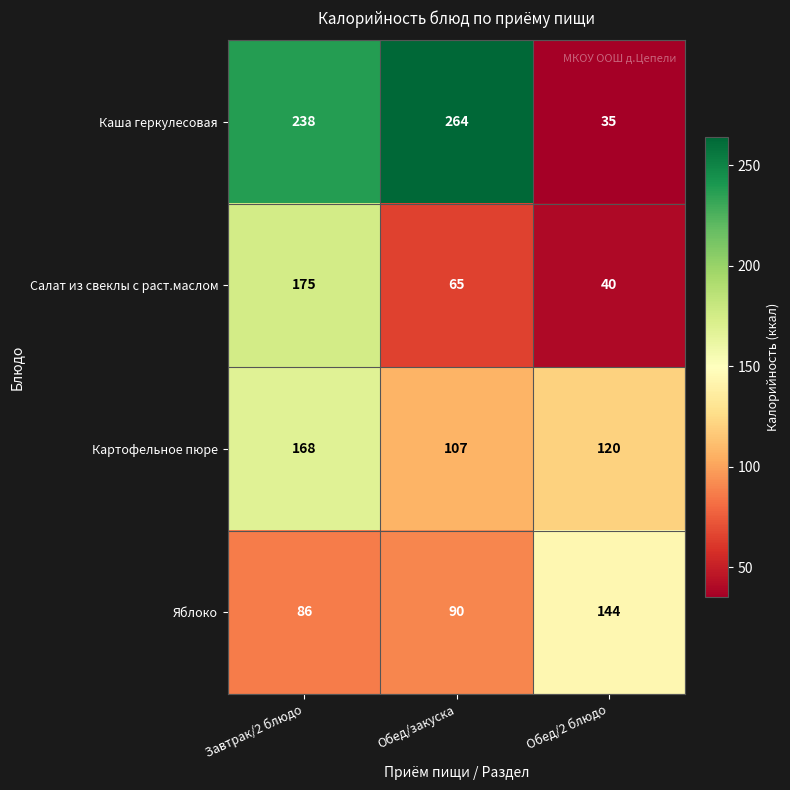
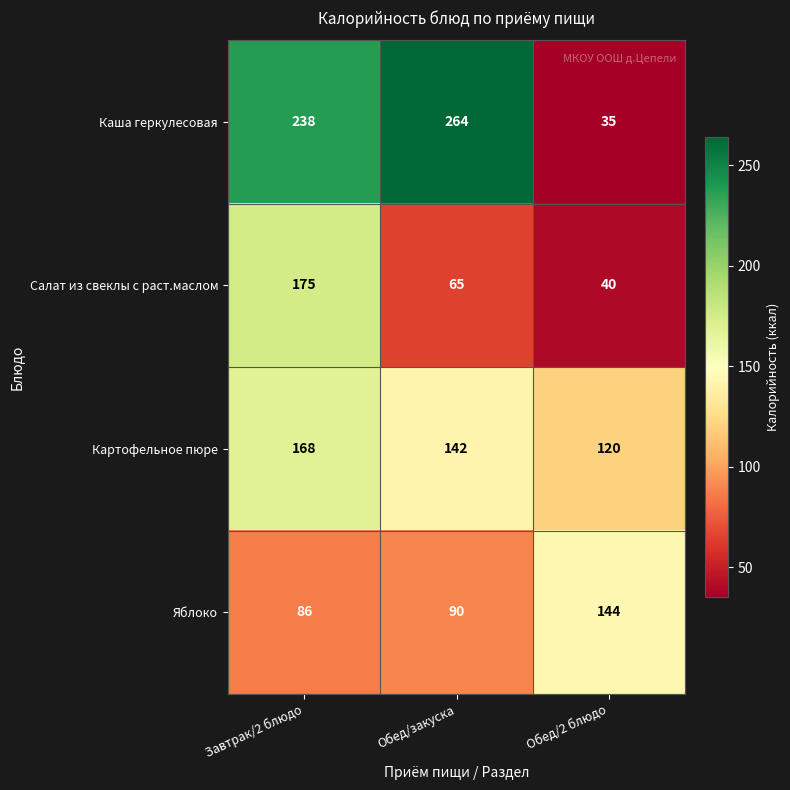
Картофельное пюре, Обед/закуска: 107 -> 142
